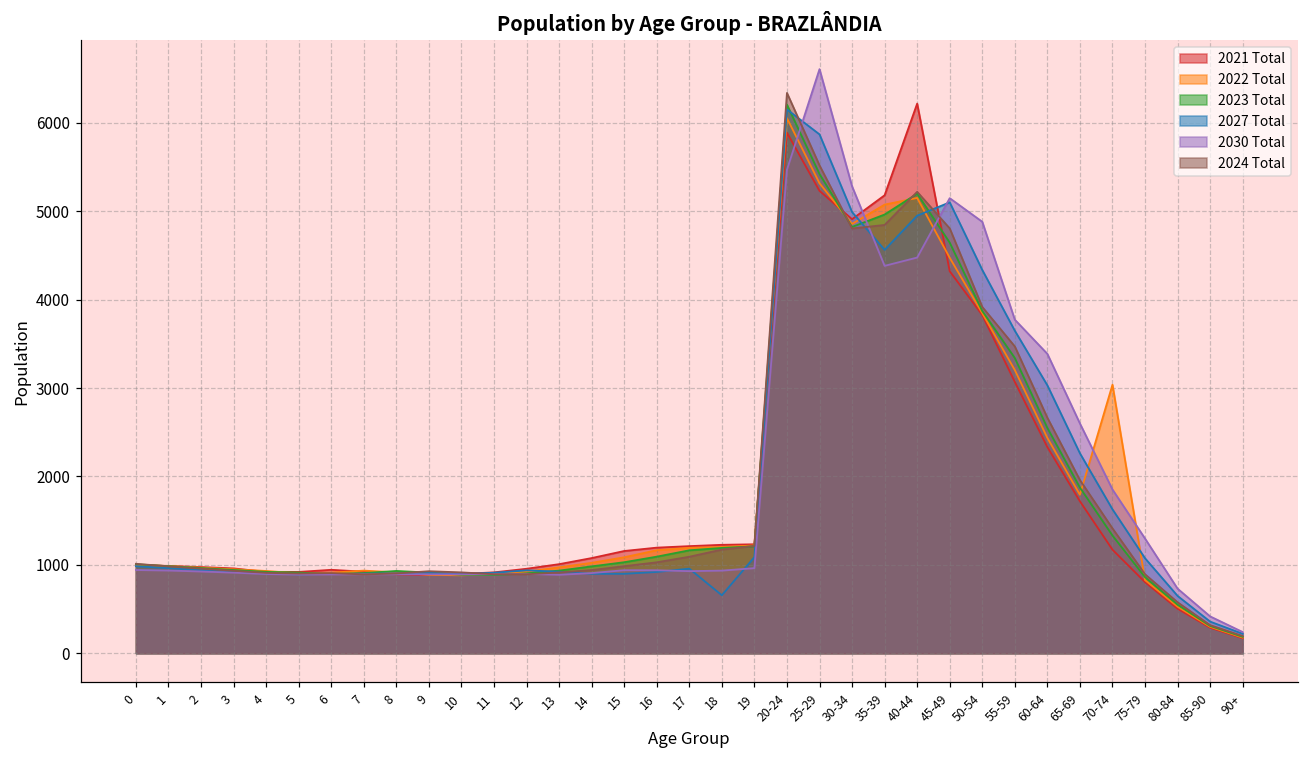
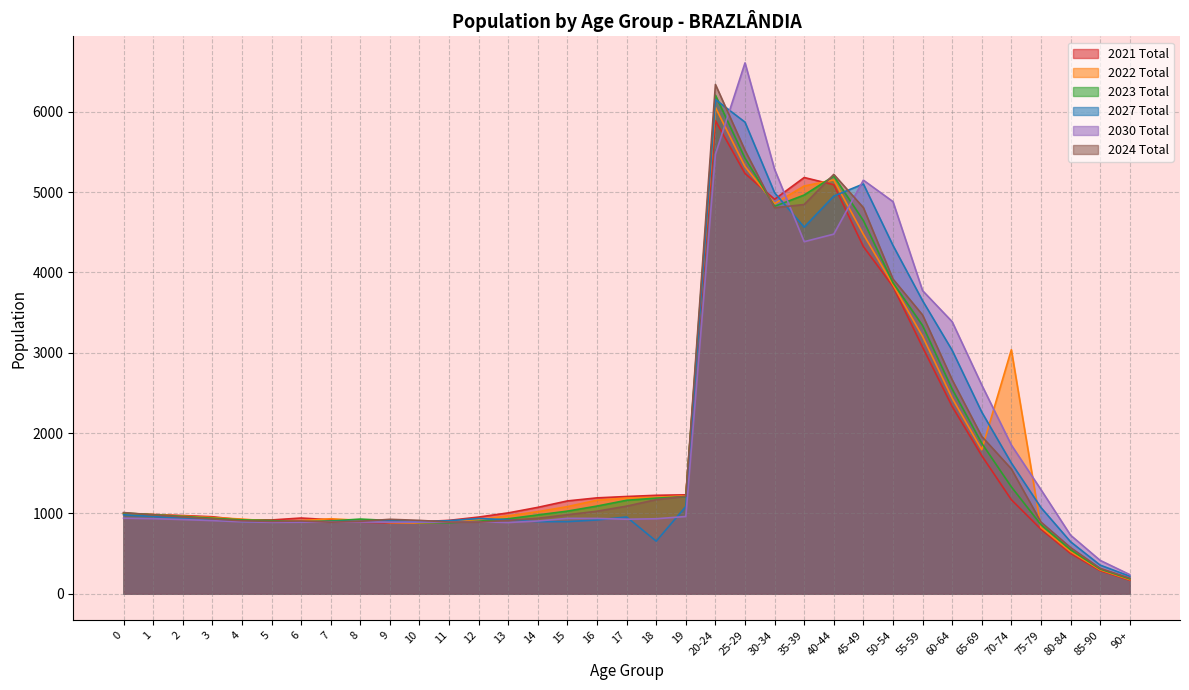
2021 Total, 40-44: 6200 -> 5100
2024 Total, 70-74: 1400 -> 1600
